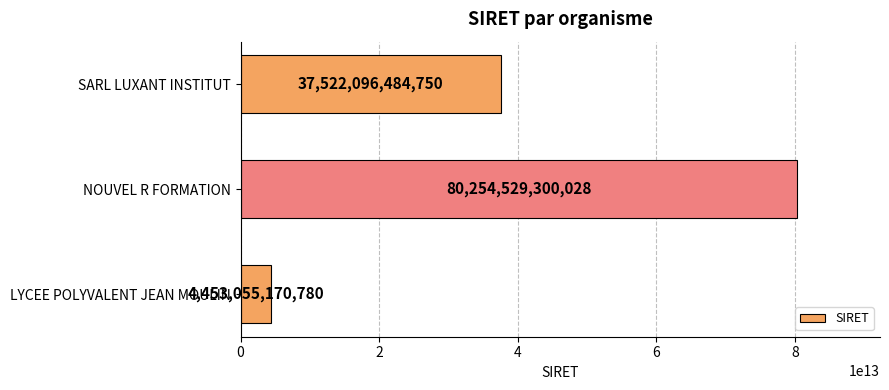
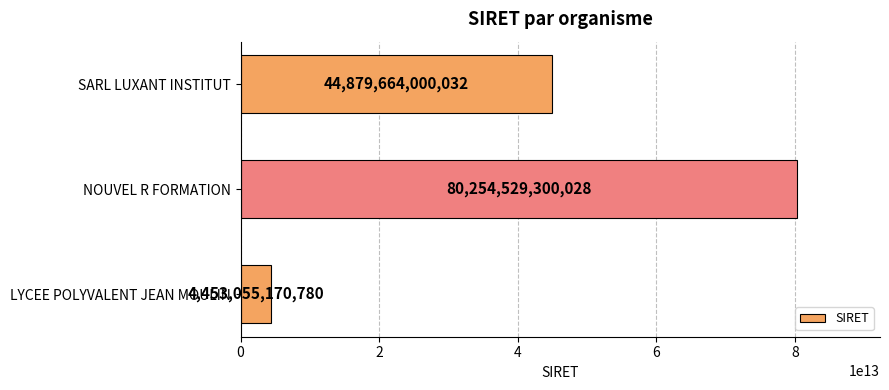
SARL LUXANT INSTITUT: 37,522,096,484,750 -> 44,879,664,000,032
